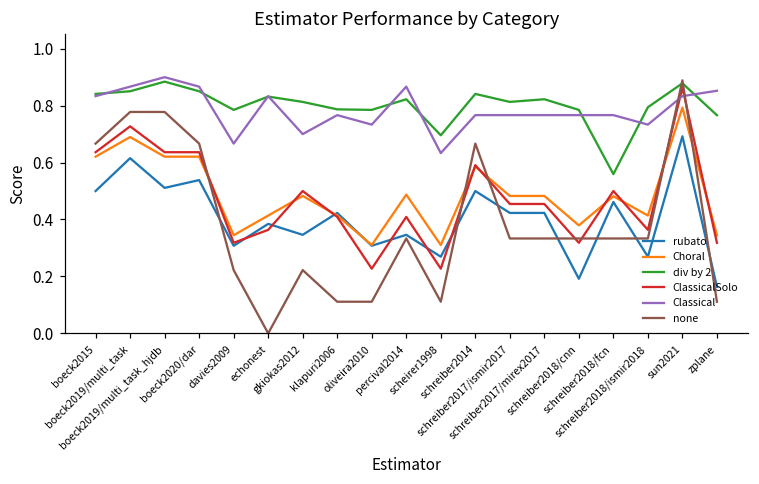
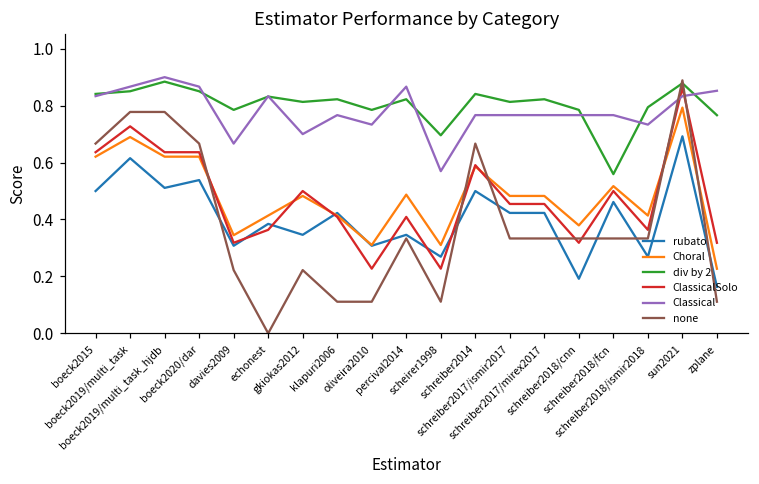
div by 2, klapuri2006: 0.79 -> 0.82
Classical, scheirer1998: 0.63 -> 0.57
Choral, schreiber2018/fcn: 0.48 -> 0.52
Choral, zplane: 0.34 -> 0.23
